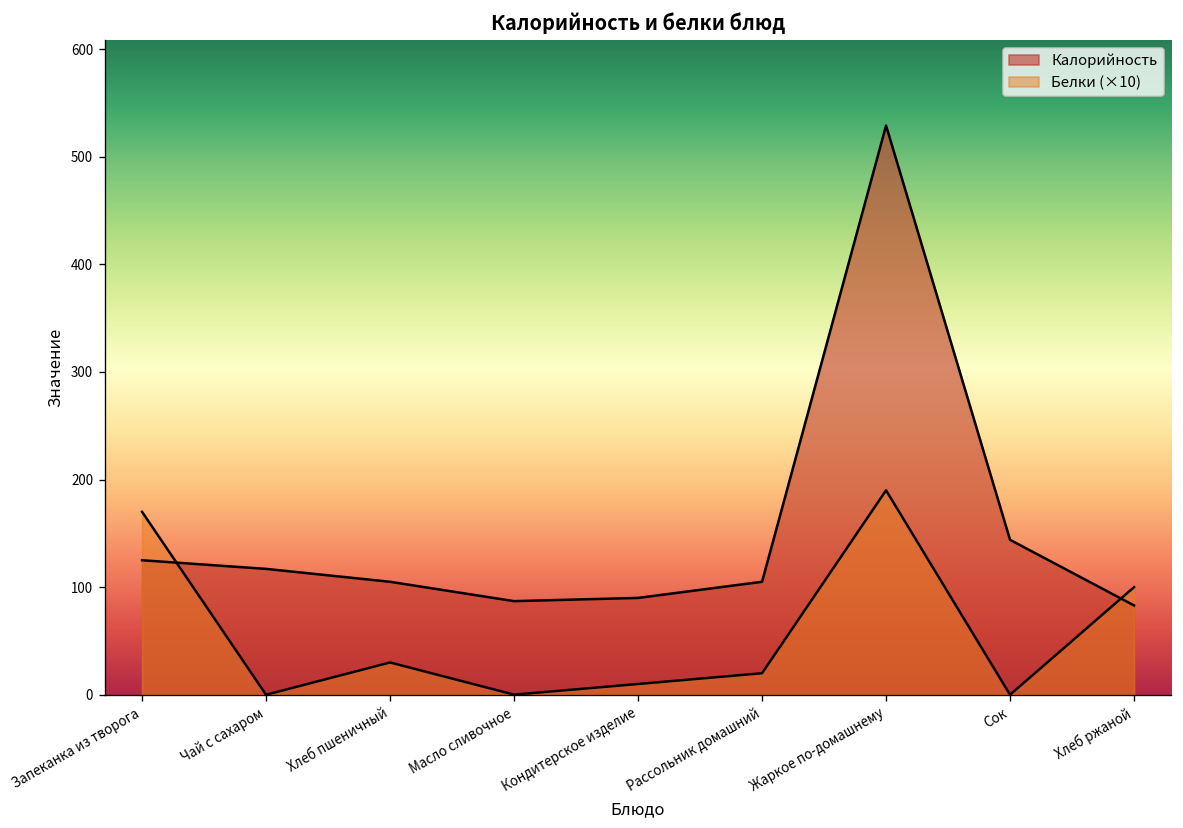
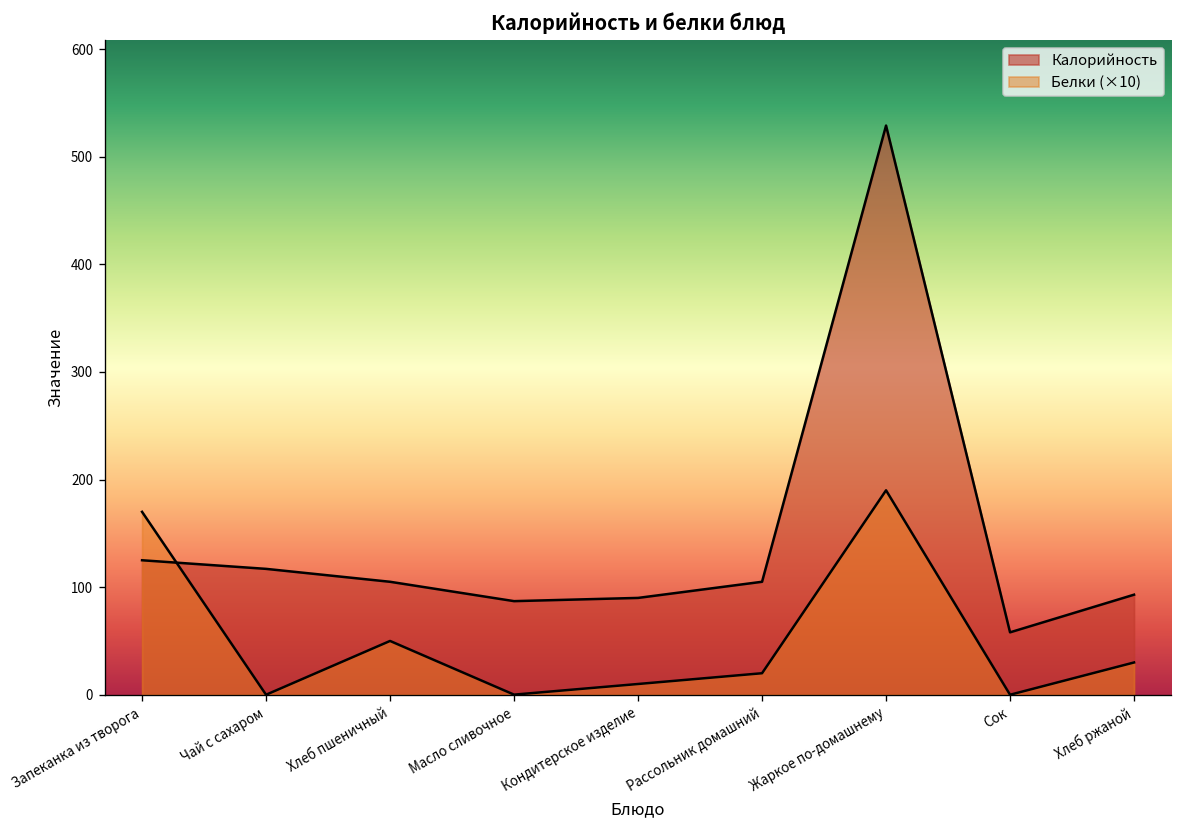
Белки (×10), Хлеб пшеничный: 30 -> 50
Калорийность, Сок: 140 -> 60
Калорийность, Хлеб ржаной: 80 -> 90
Белки (×10), Хлеб ржаной: 100 -> 30
